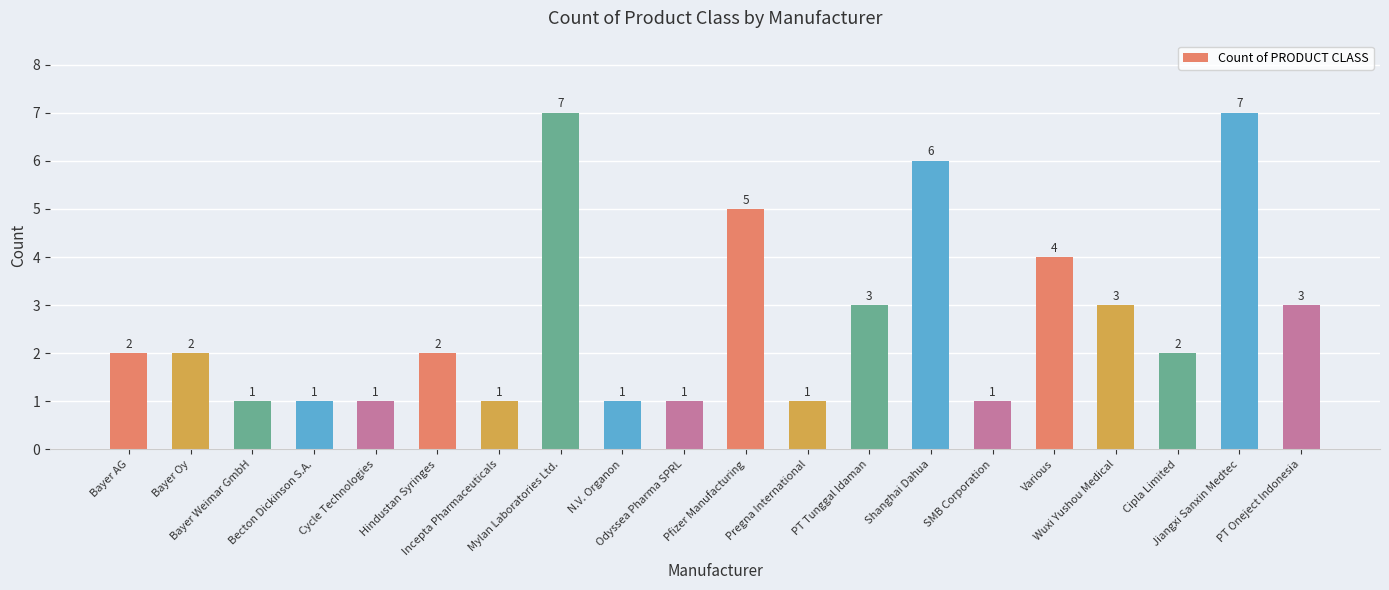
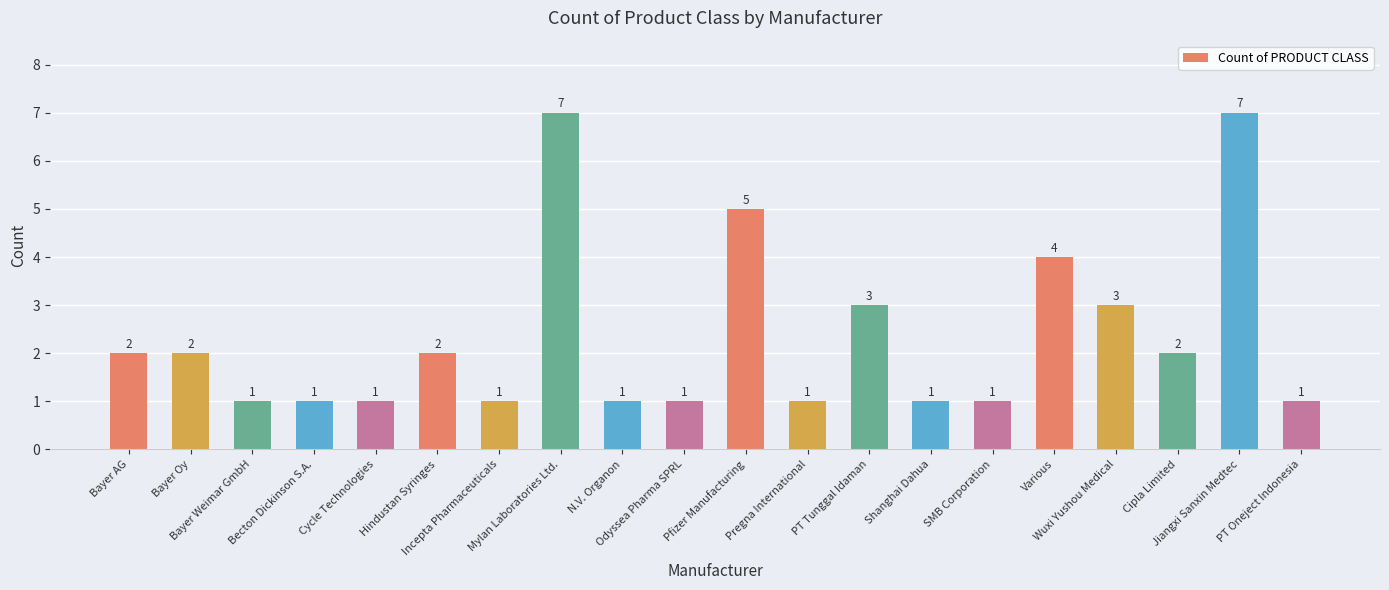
Shanghai Dahua: 6 -> 1
PT Oneject Indonesia: 3 -> 1
